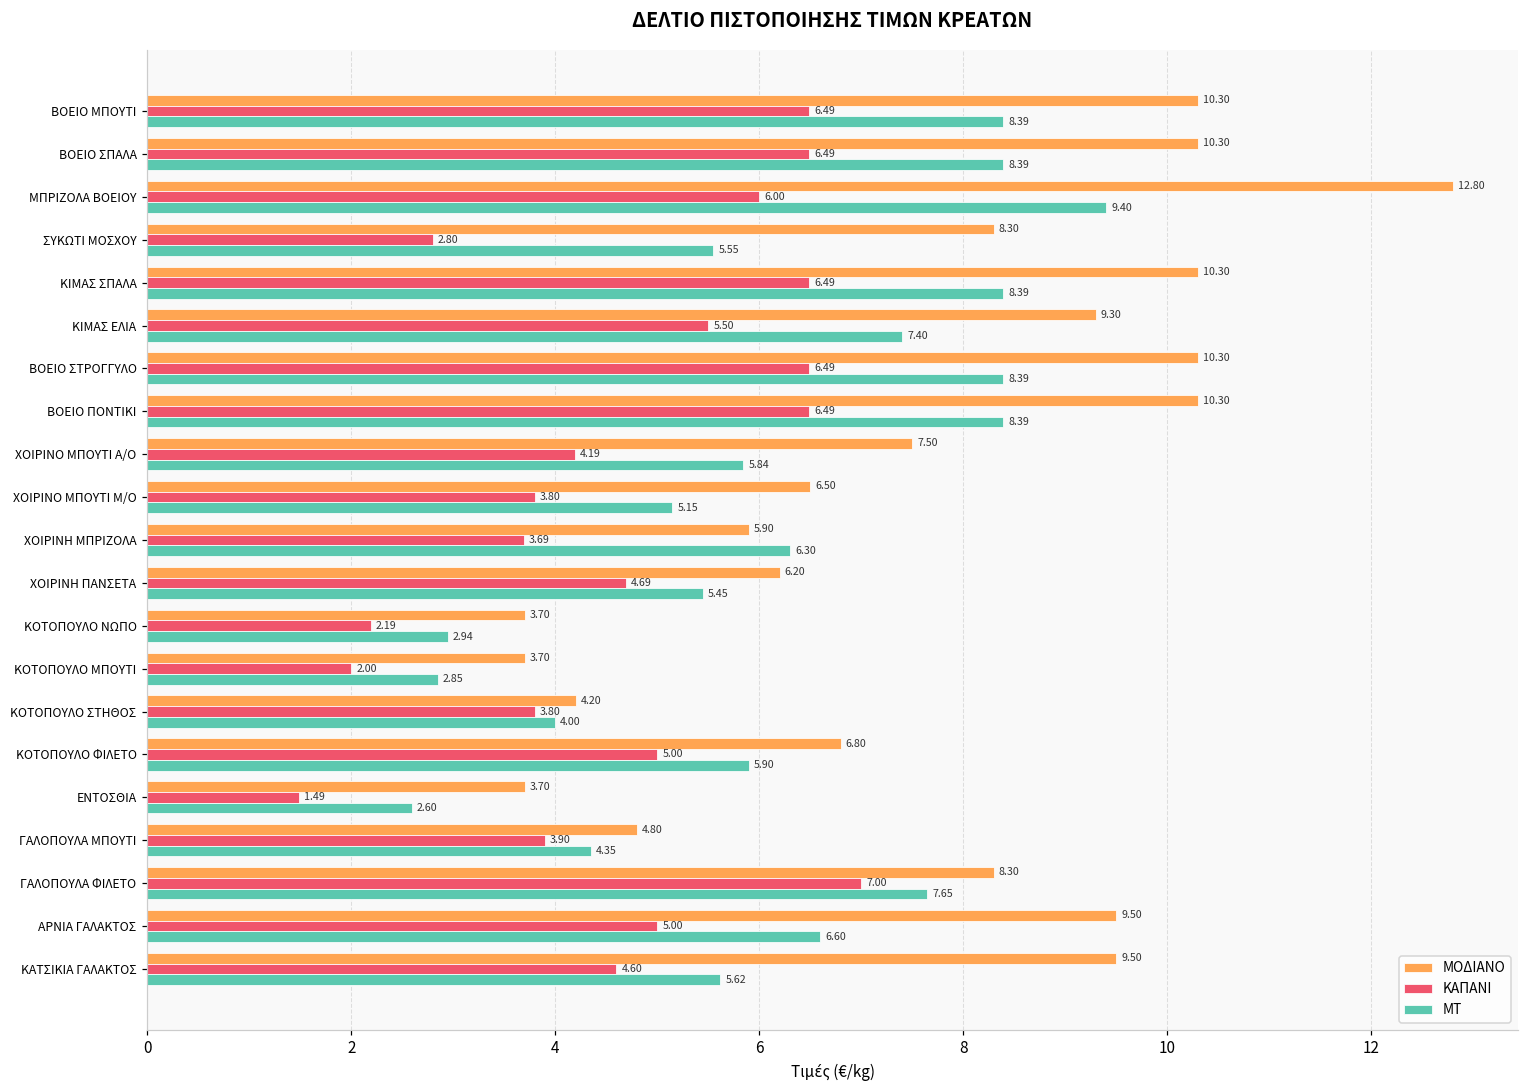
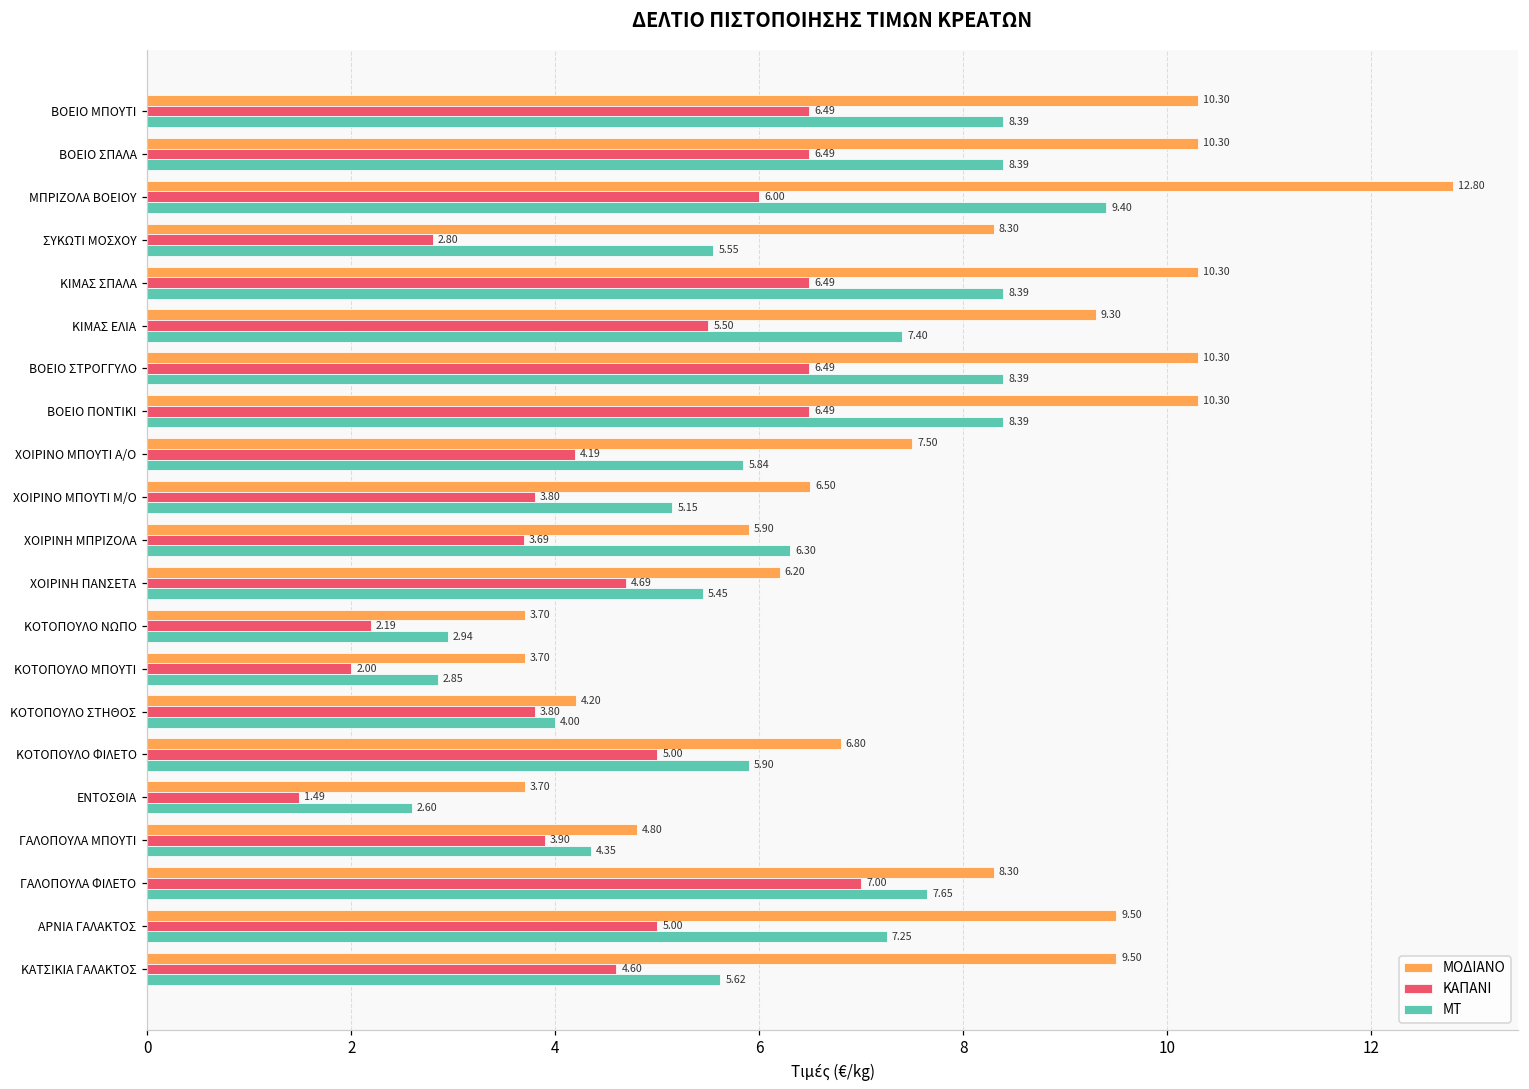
ΜΤ, ΑΡΝΙΑ ΓΑΛΑΚΤΟΣ: 6.60 -> 7.25
